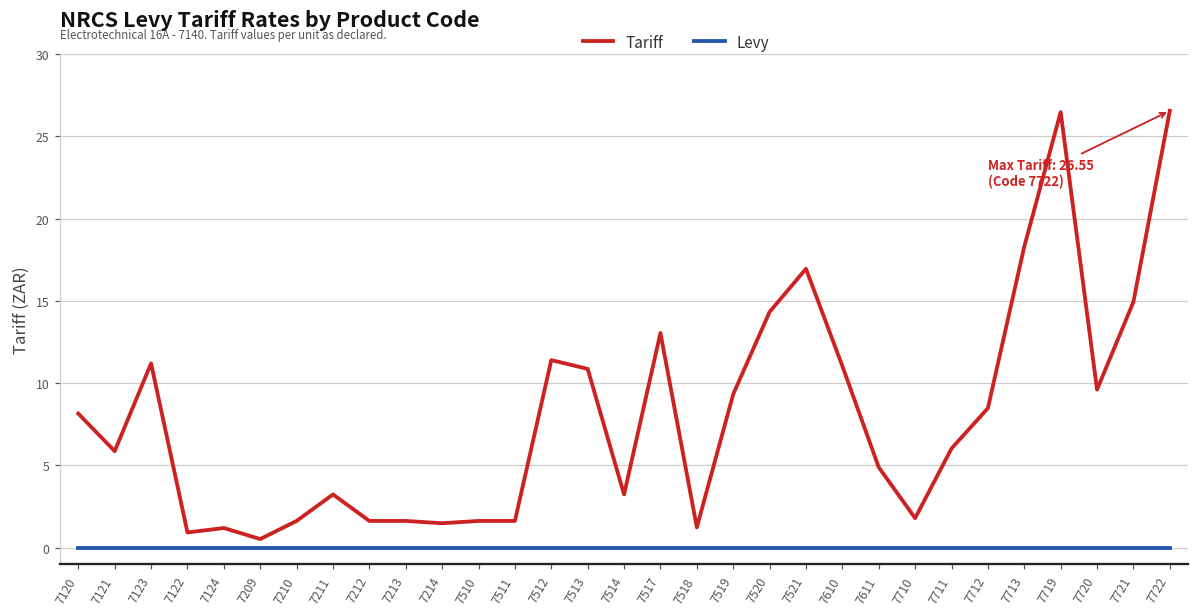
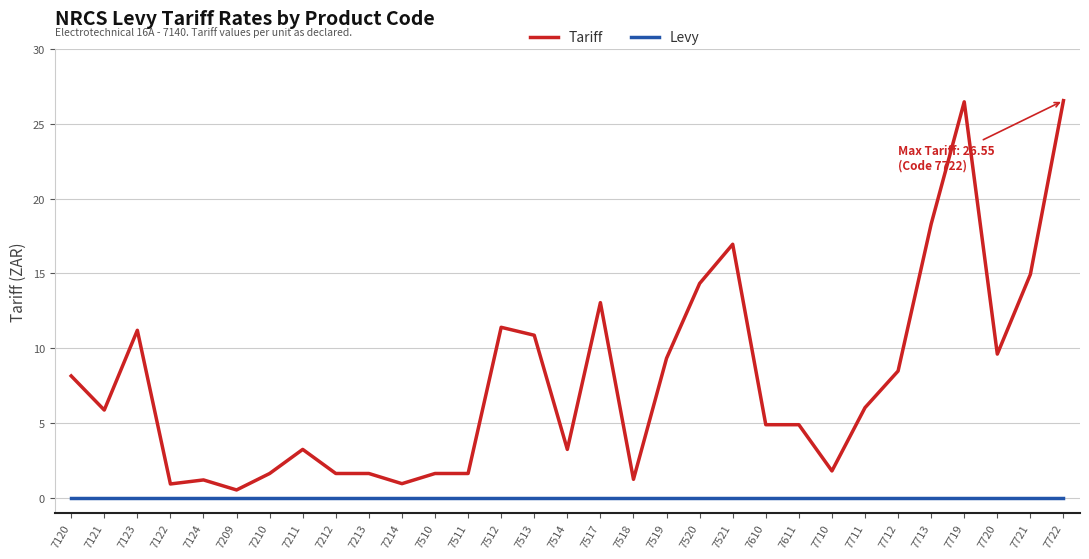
Tariff, 7214: 1.5 -> 1.0
Tariff, 7610: 11.0 -> 4.9
